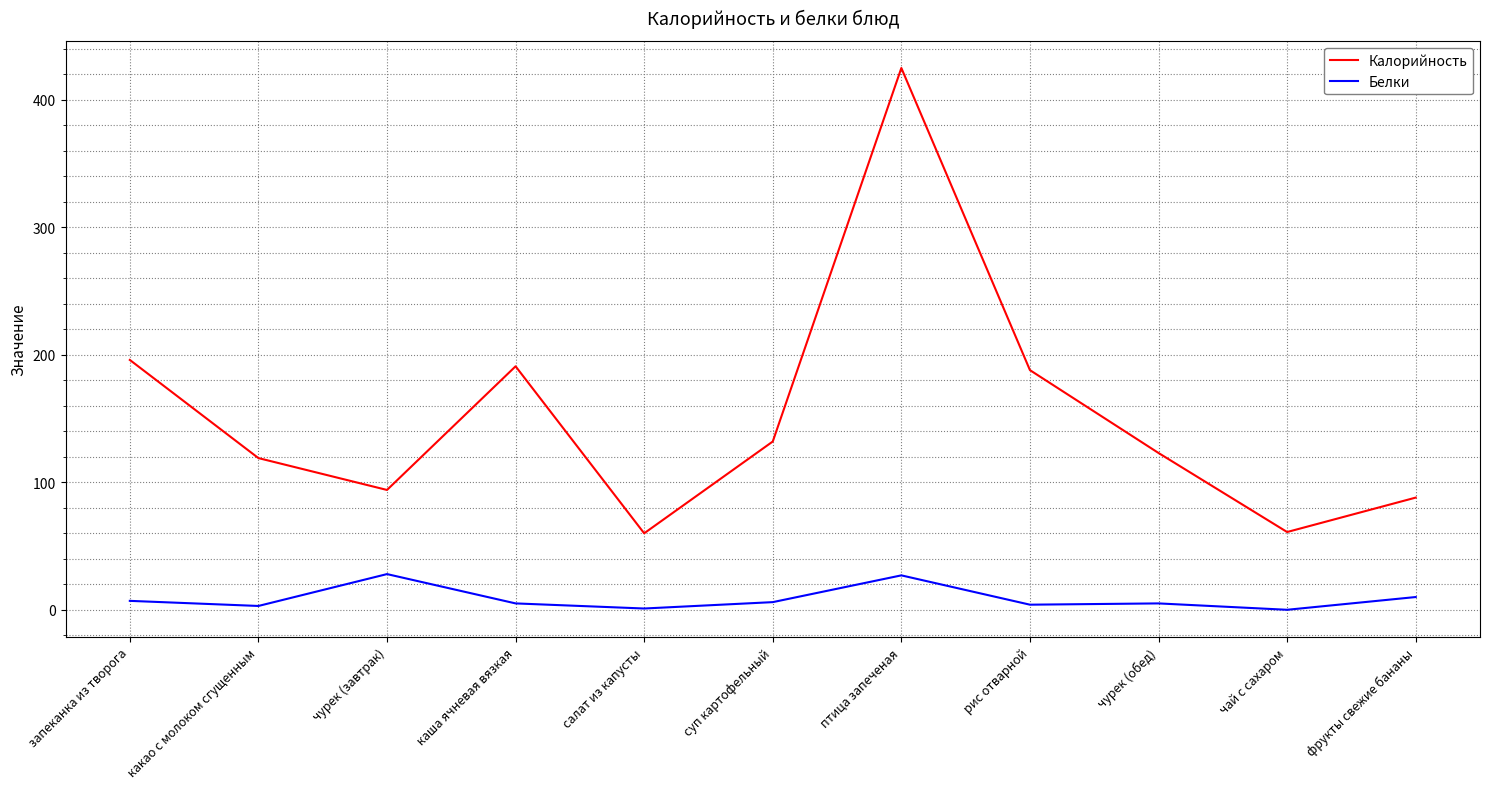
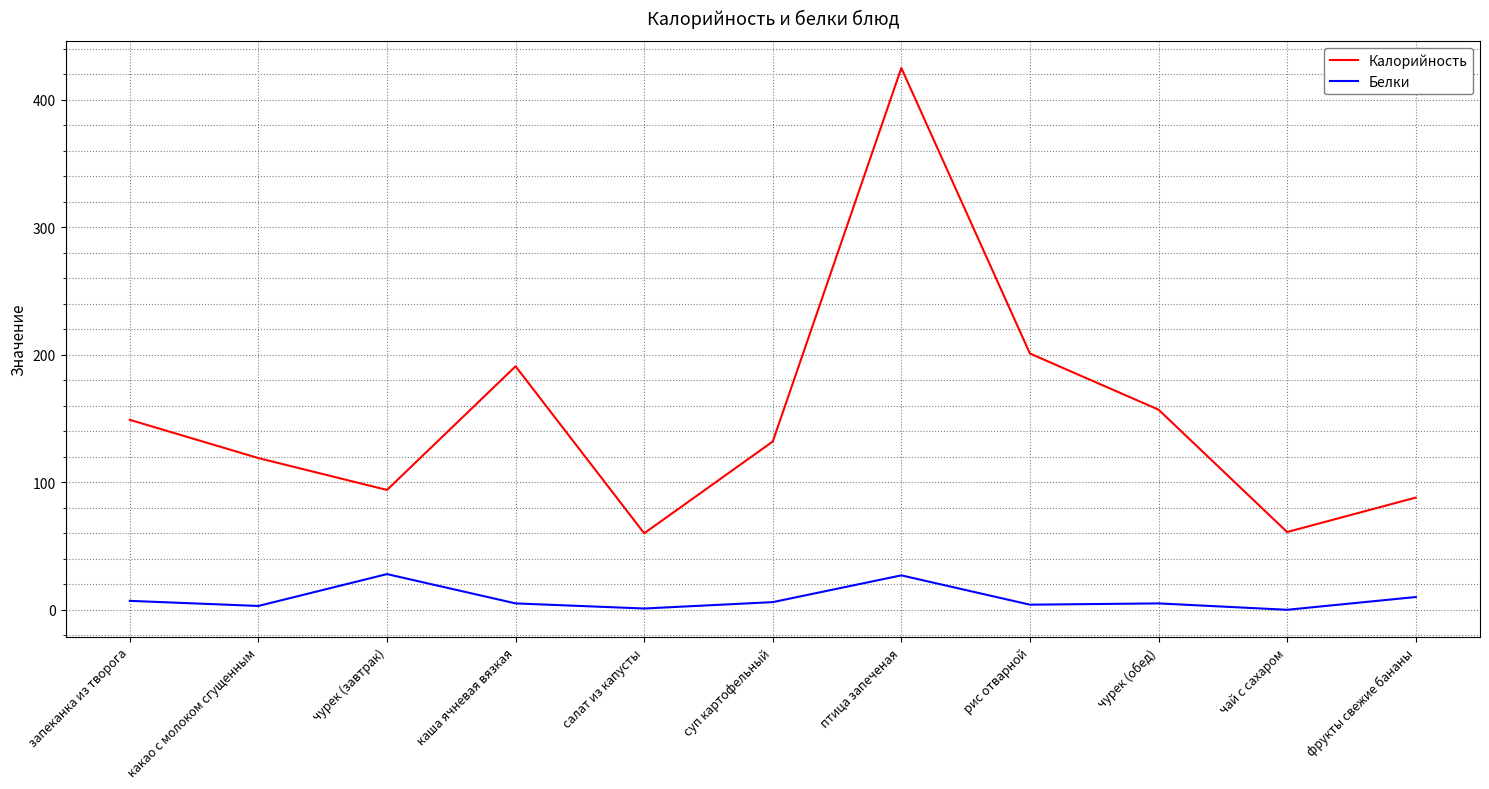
Калорийность, запеканка из творога: 196 -> 149
Калорийность, рис отварной: 188 -> 201
Калорийность, чурек (обед): 123 -> 157
